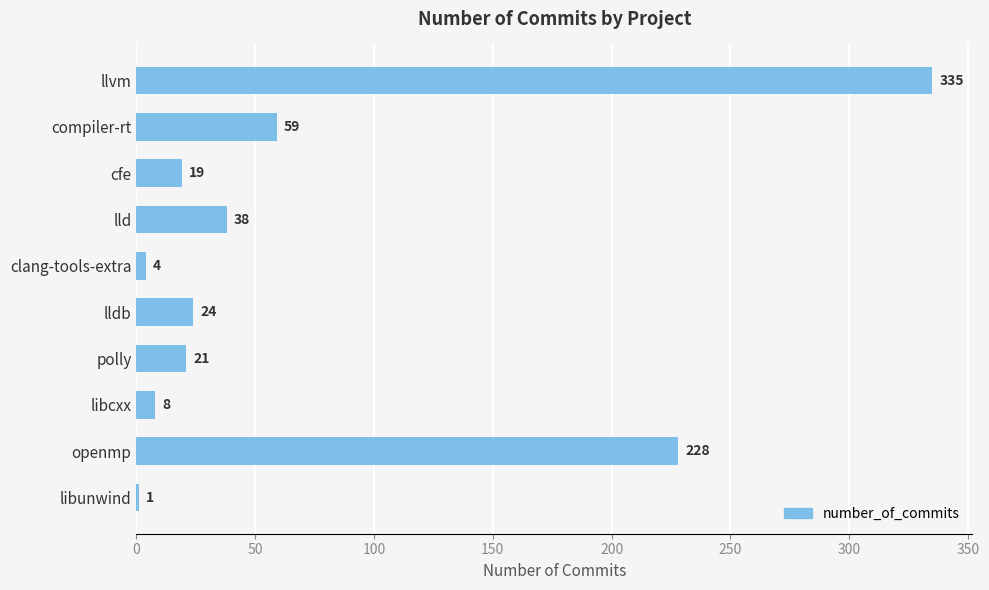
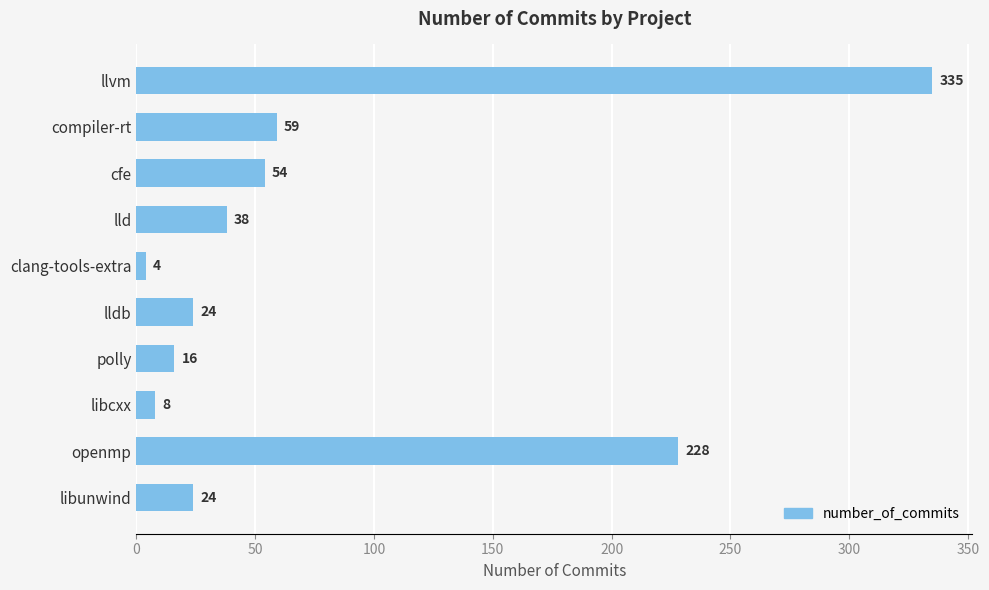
cfe: 19 -> 54
polly: 21 -> 16
libunwind: 1 -> 24
